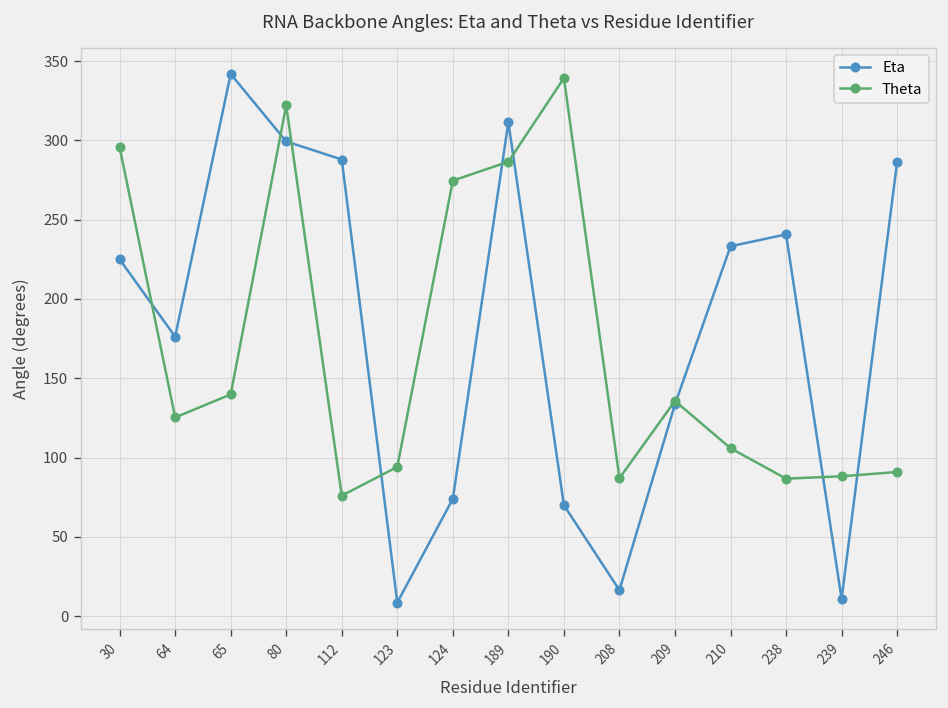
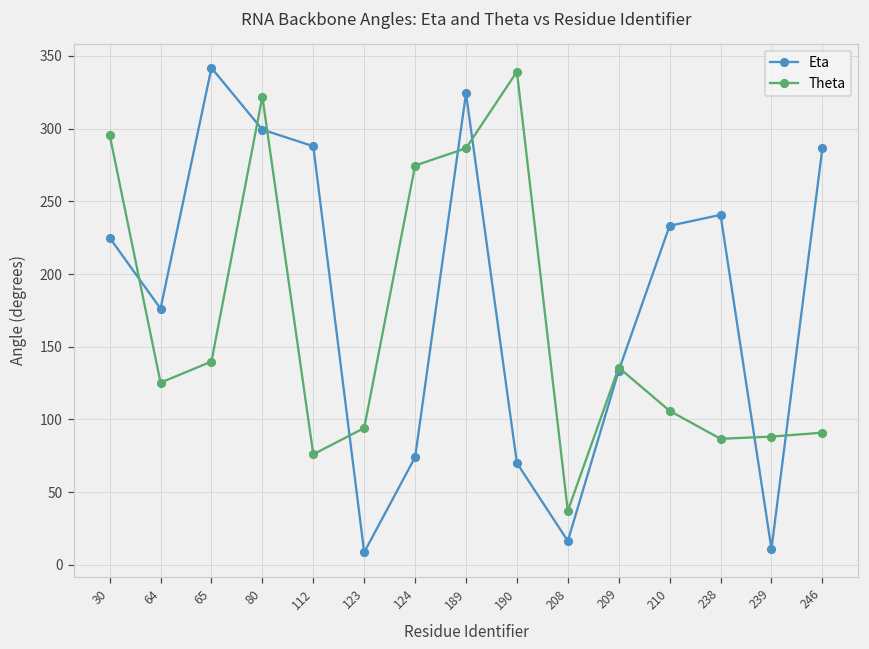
Eta, 189: 312 -> 324
Theta, 208: 87 -> 37
